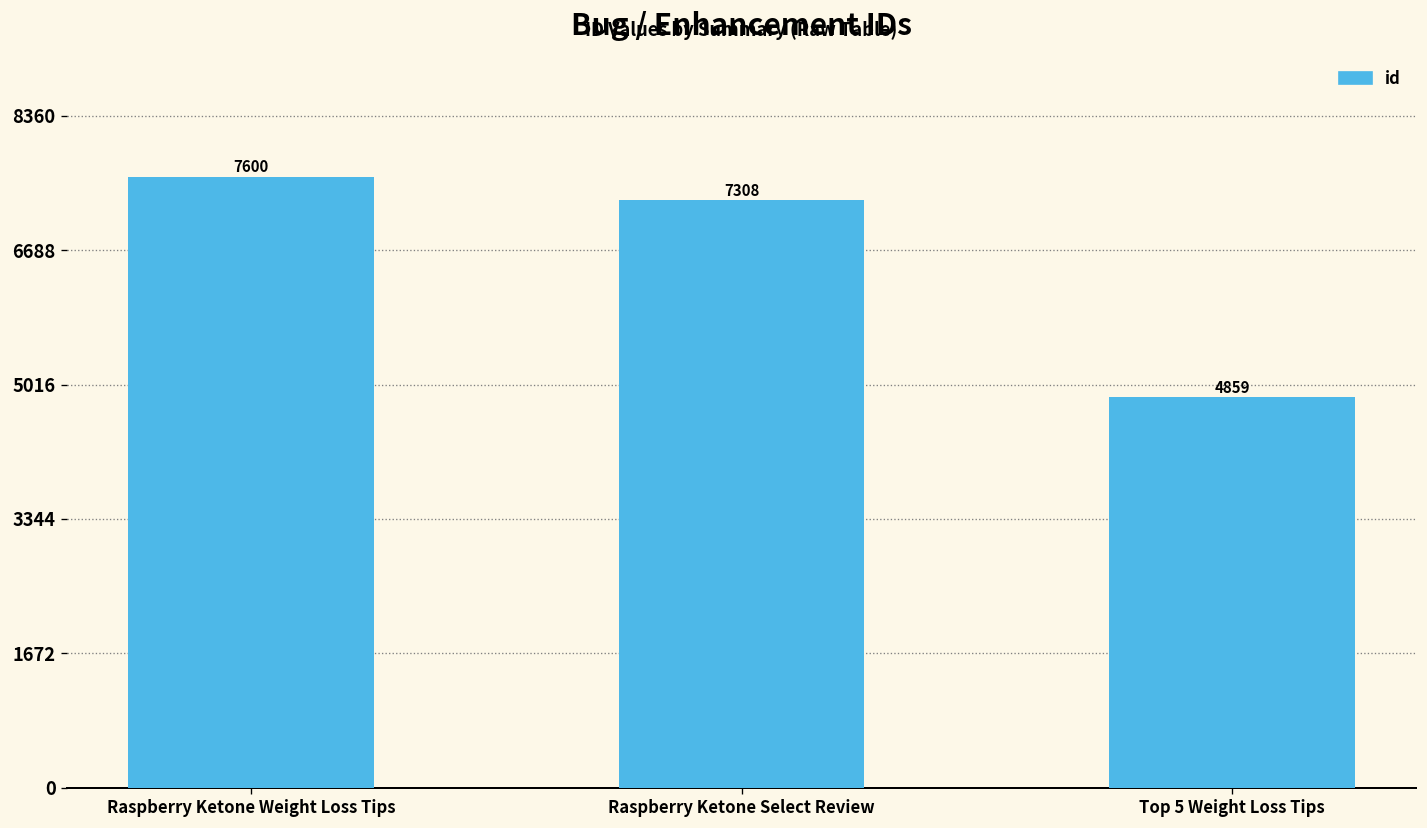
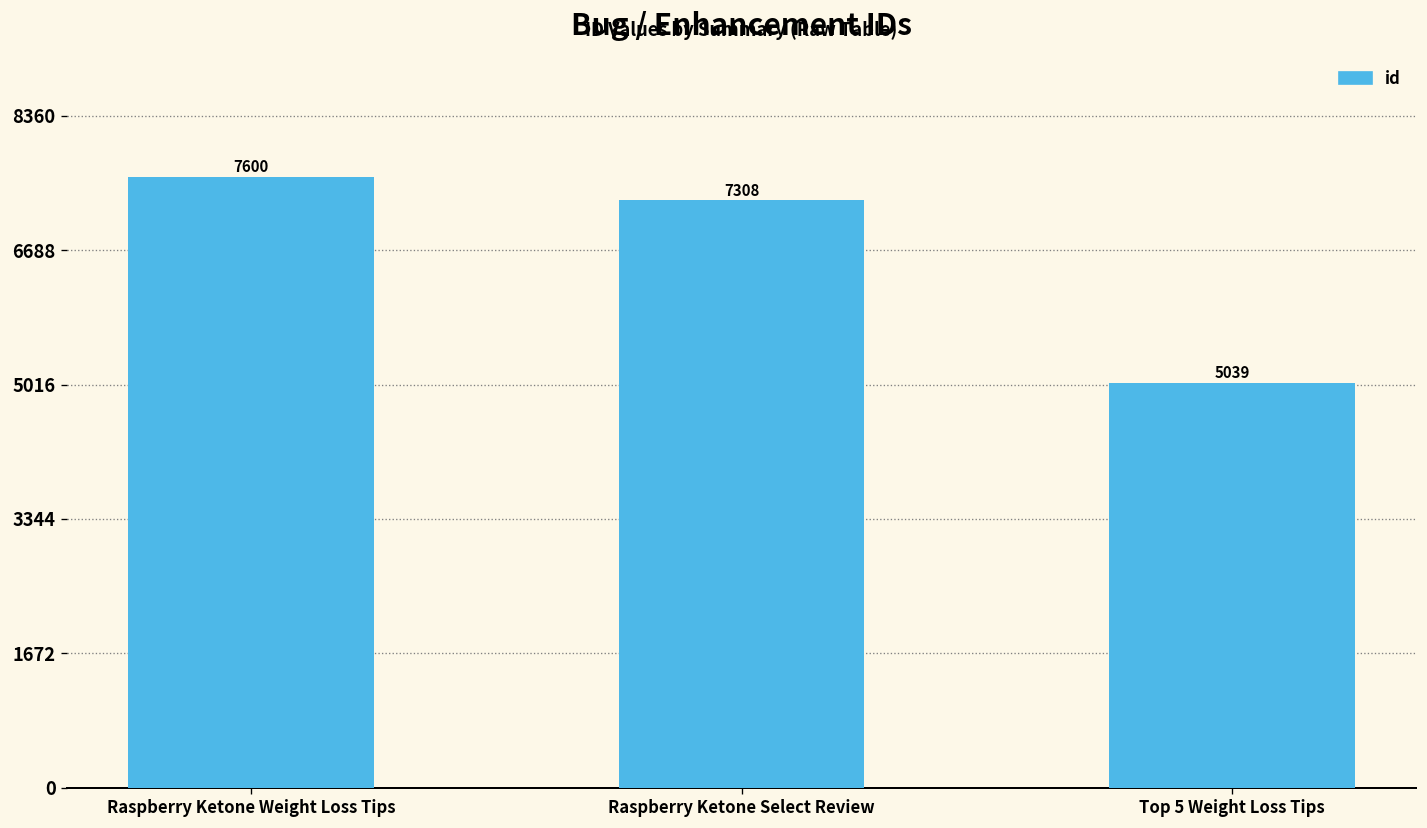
Top 5 Weight Loss Tips: 4859 -> 5039
